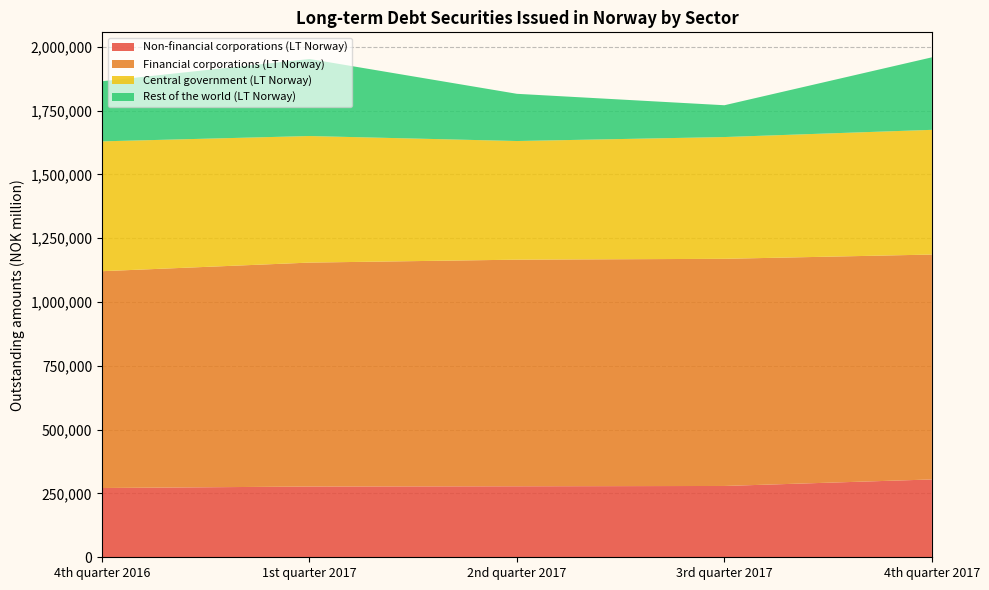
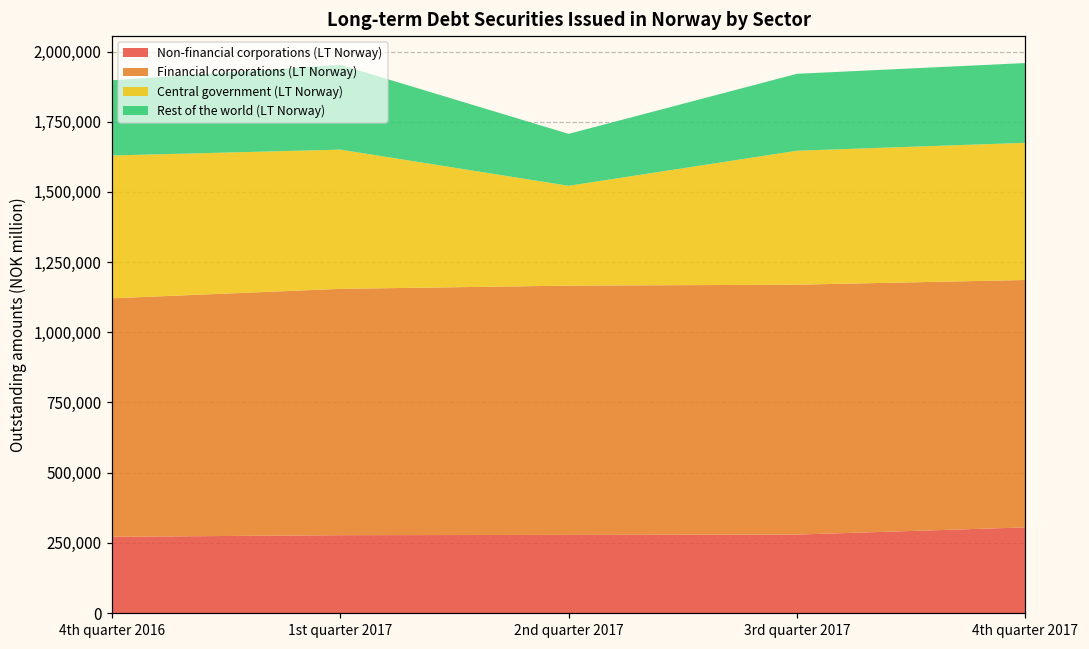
Rest of the world (LT Norway), 4th quarter 2016: 240,000 -> 270,000
Central government (LT Norway), 2nd quarter 2017: 460,000 -> 360,000
Rest of the world (LT Norway), 3rd quarter 2017: 120,000 -> 270,000
